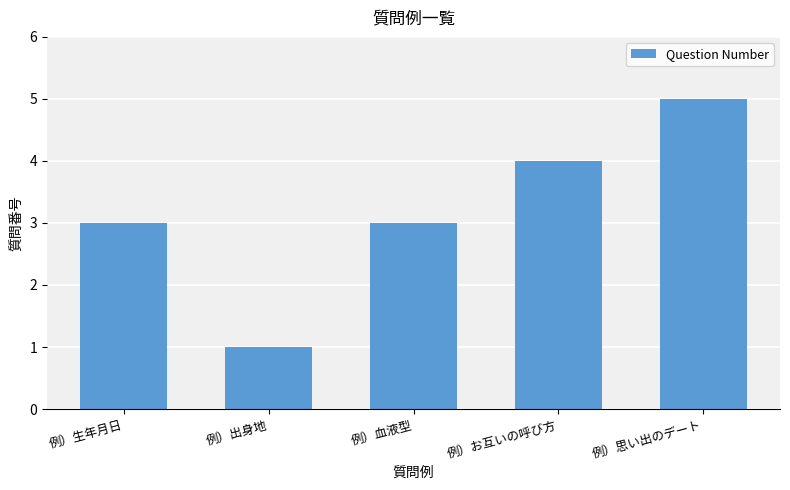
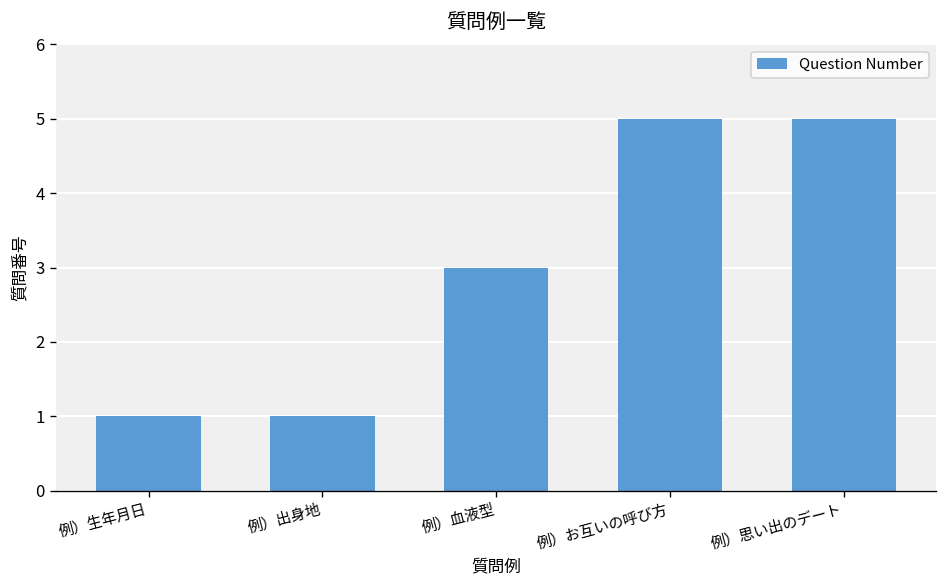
例）生年月日: 3 -> 1
例）お互いの呼び方: 4 -> 5
